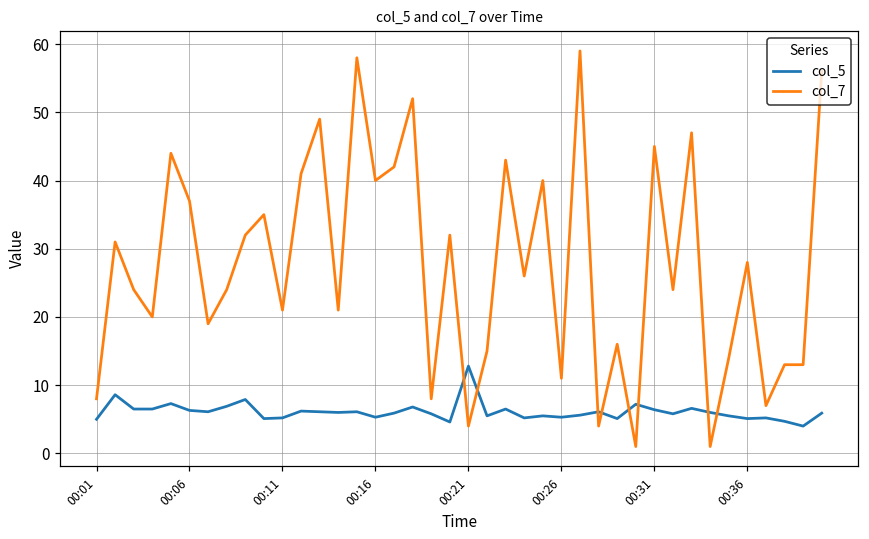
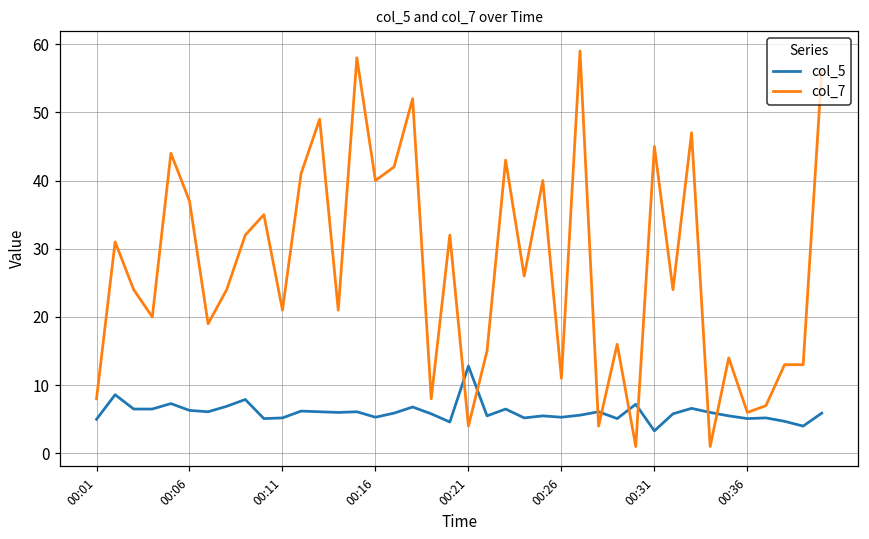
col_5, 00:31: 6 -> 3
col_7, 00:36: 28 -> 6
